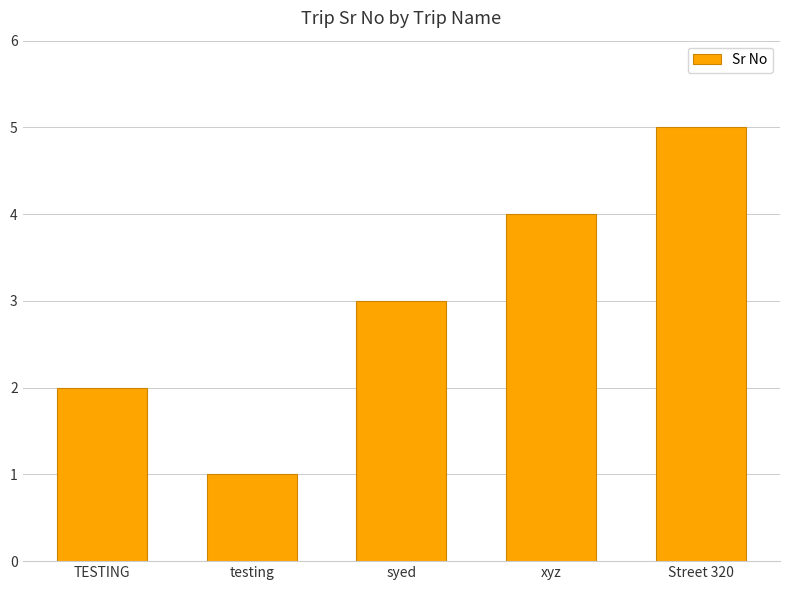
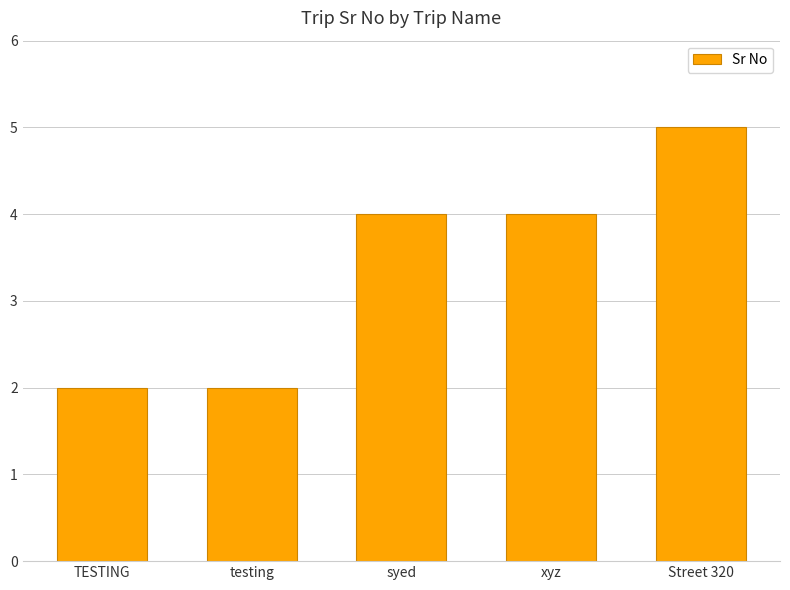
testing: 1 -> 2
syed: 3 -> 4
